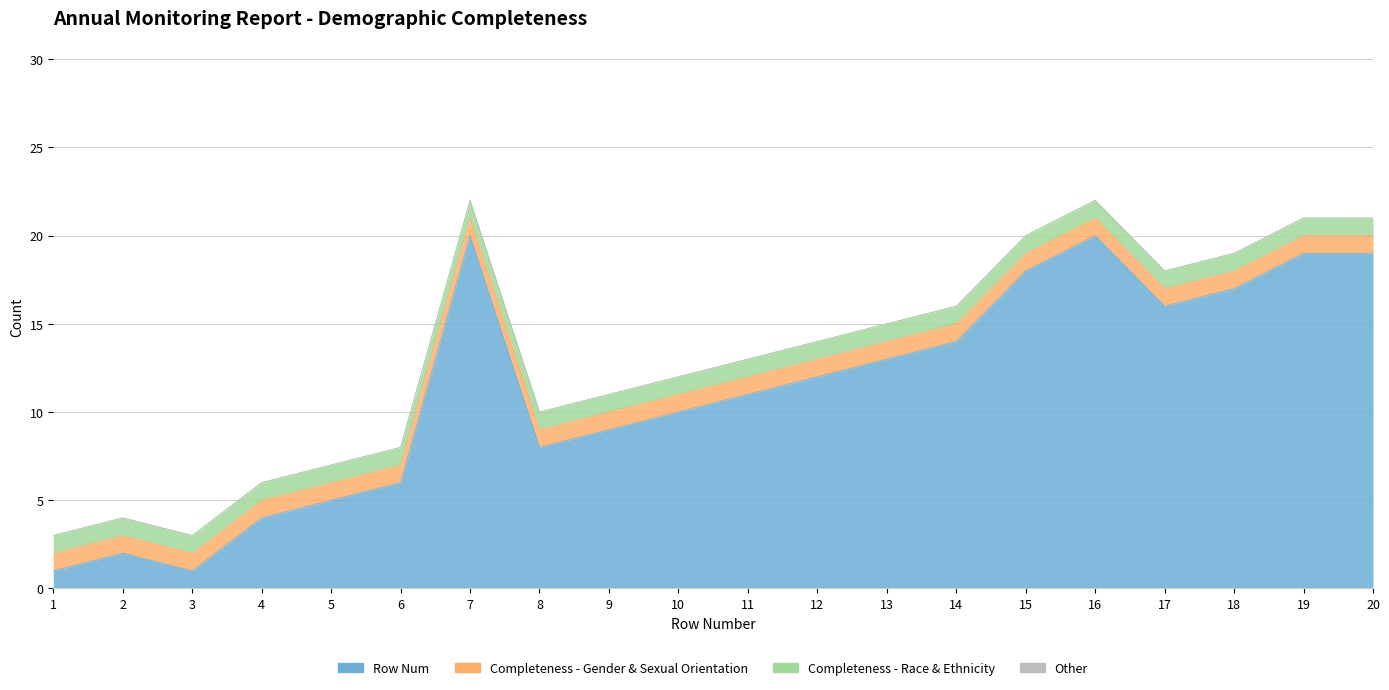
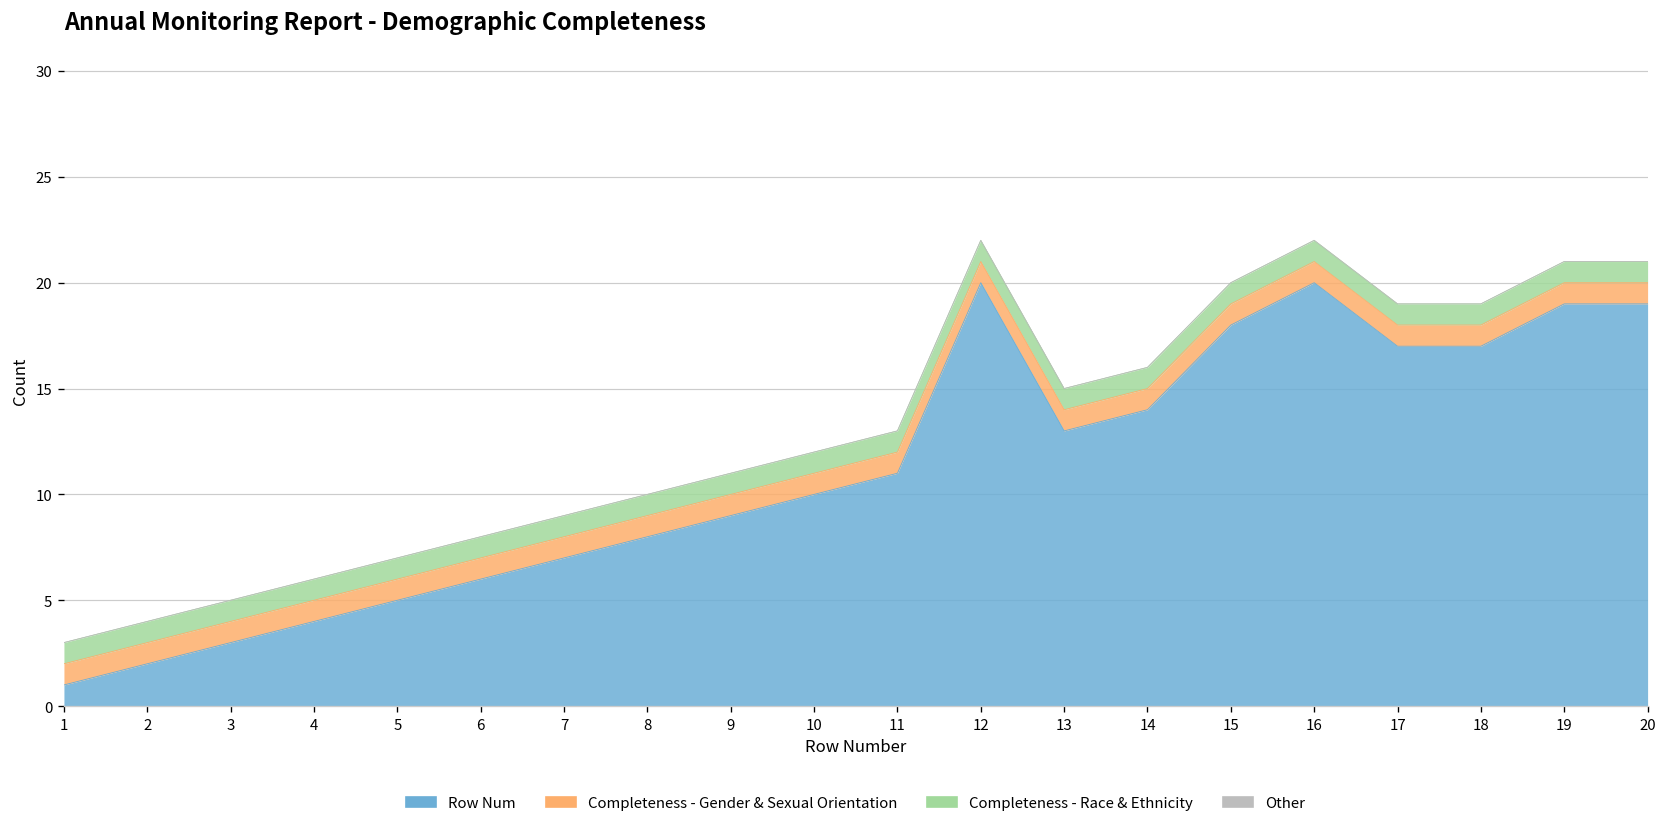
Row Num, 3: 1 -> 3
Row Num, 7: 20 -> 7
Row Num, 12: 12 -> 20
Row Num, 17: 16 -> 17
